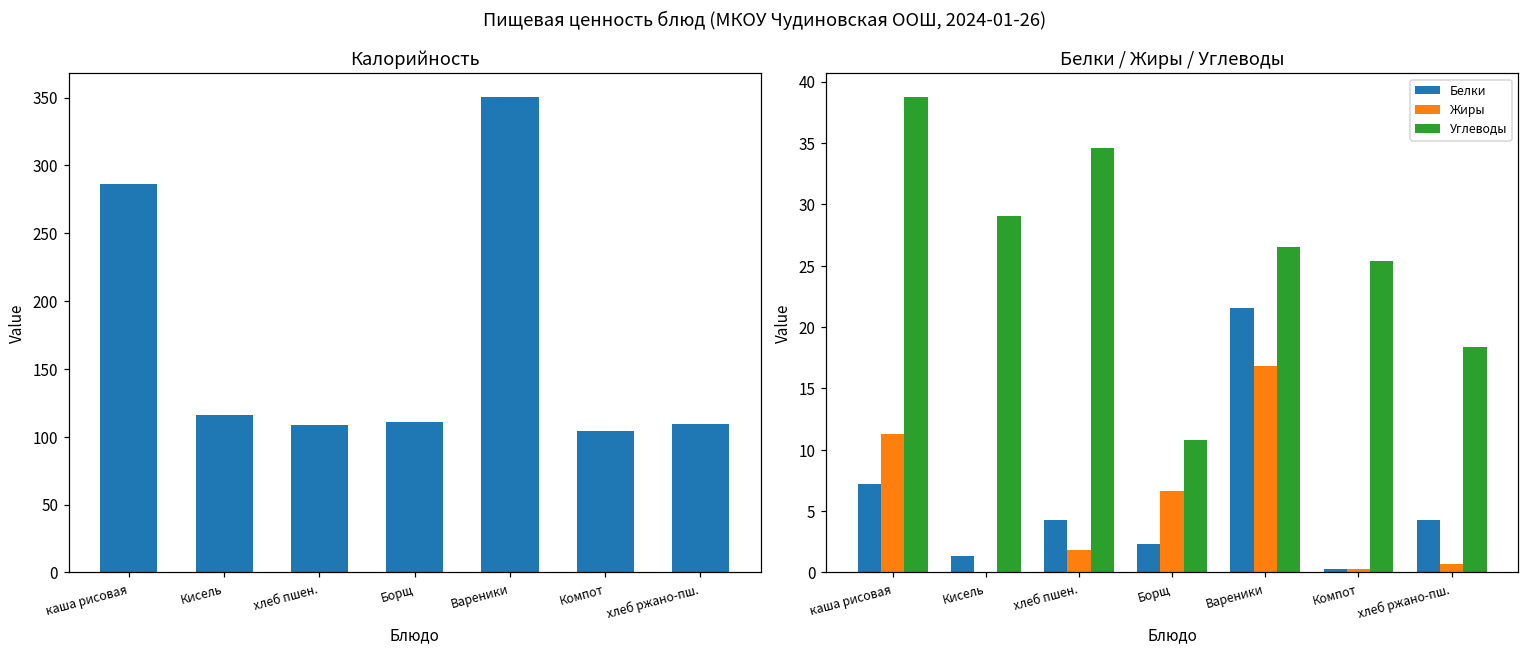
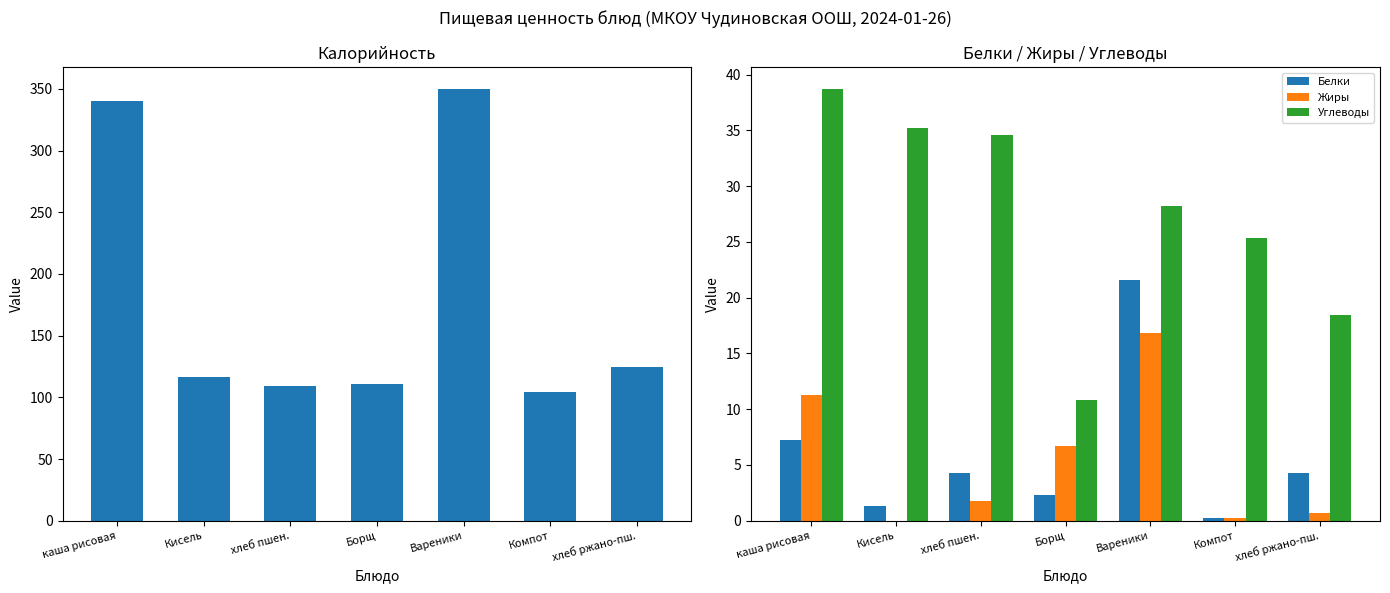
Калорийность, каша рисовая: 286 -> 340
Калорийность, хлеб ржано-пш.: 110 -> 125
Белки / Жиры / Углеводы, Углеводы, Кисель: 29.0 -> 35.2
Белки / Жиры / Углеводы, Углеводы, Вареники: 26.5 -> 28.2
